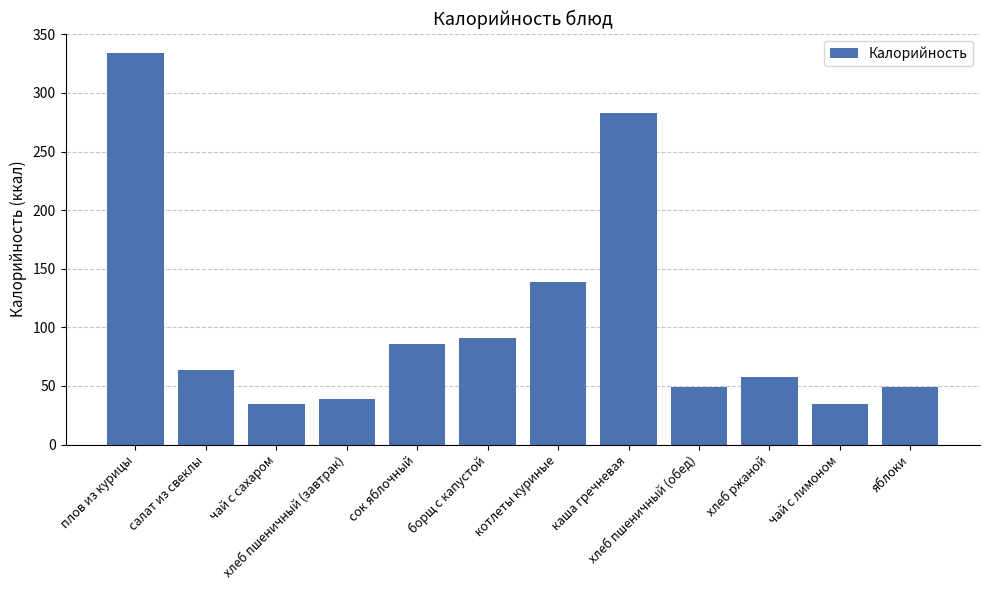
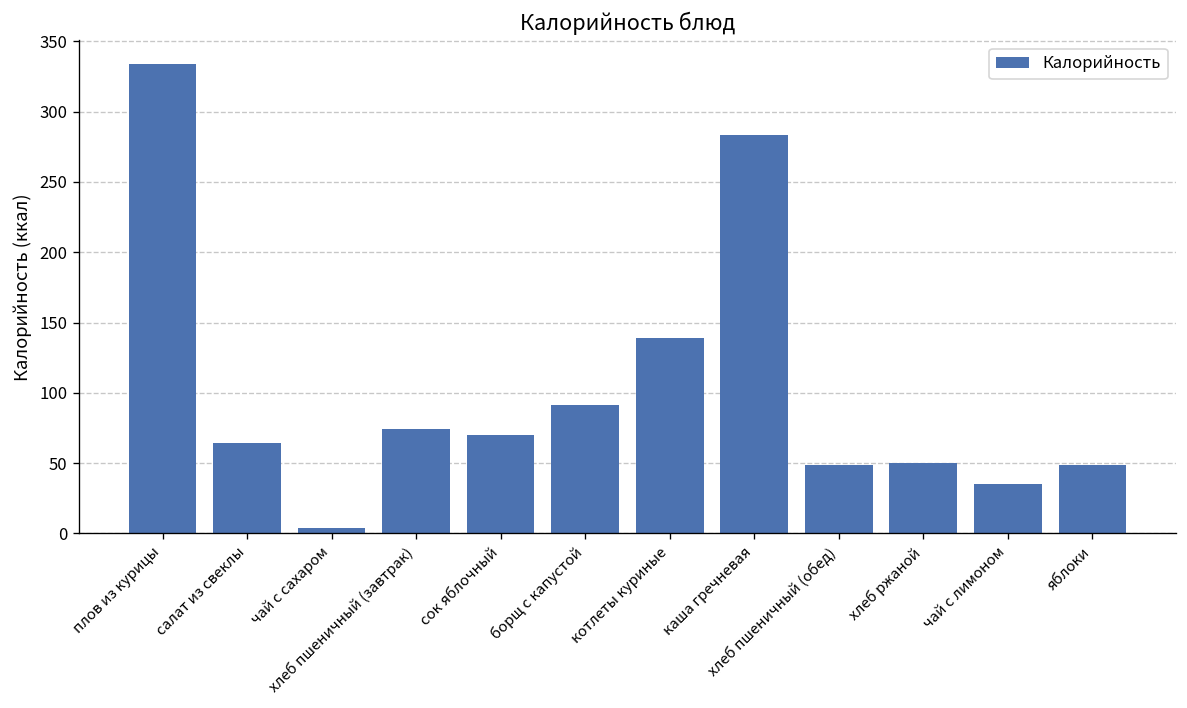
чай с сахаром: 35 -> 4
хлеб пшеничный (завтрак): 39 -> 74
сок яблочный: 86 -> 70
хлеб ржаной: 58 -> 50
